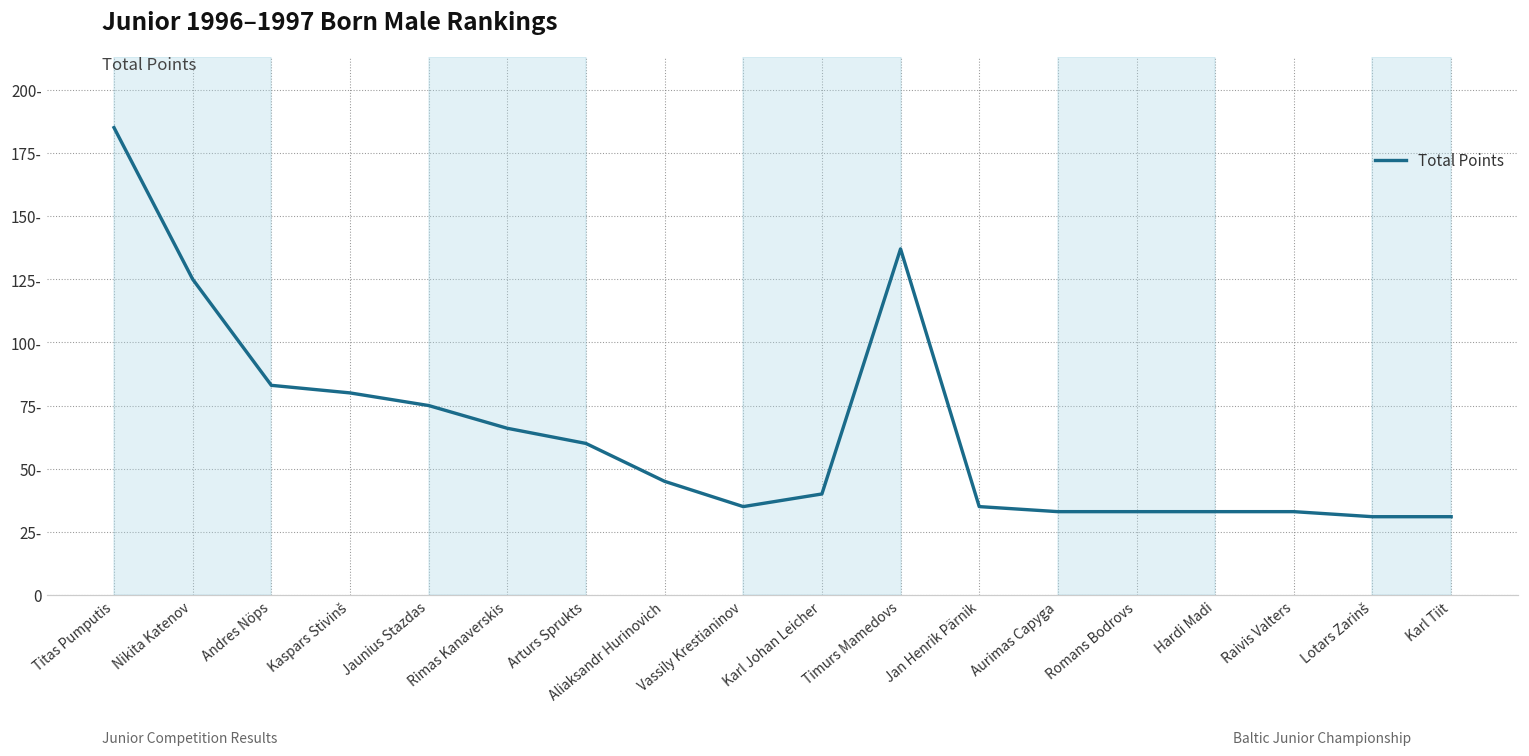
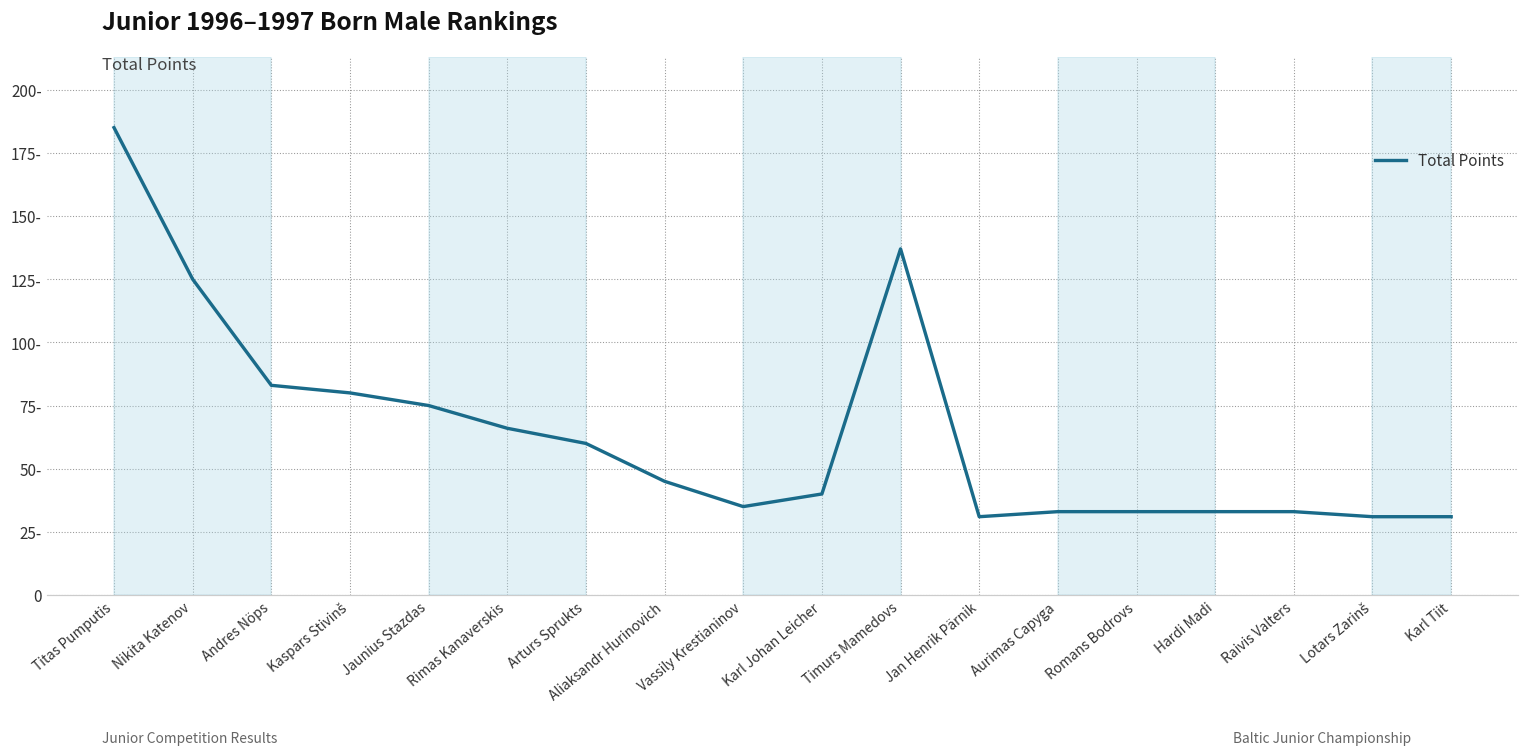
Jan Henrik Pärnik: 35- -> 31-
